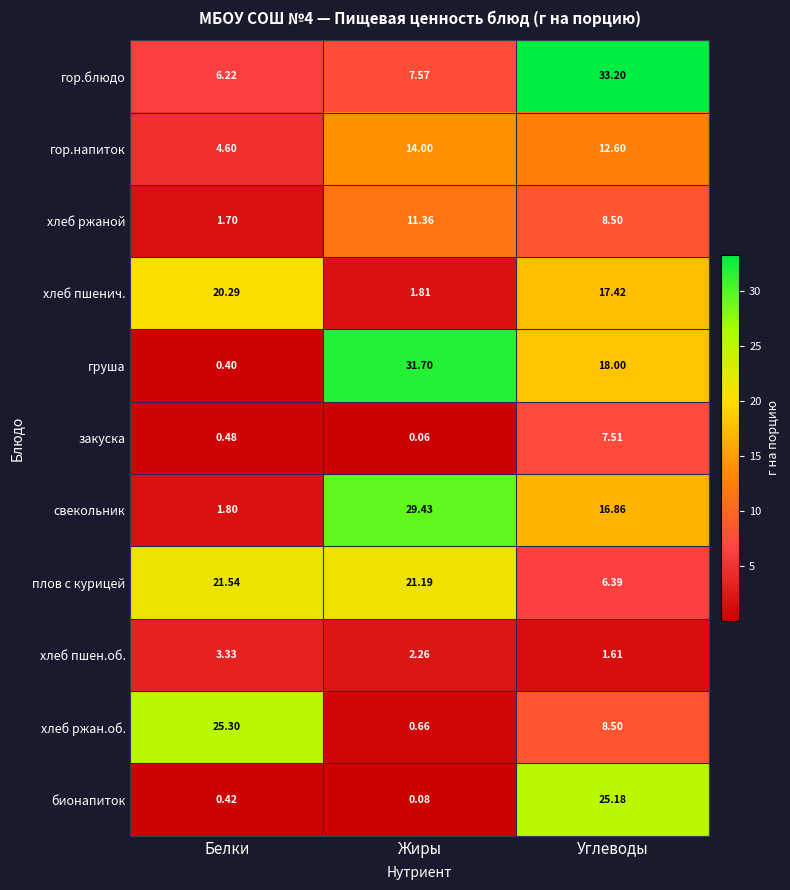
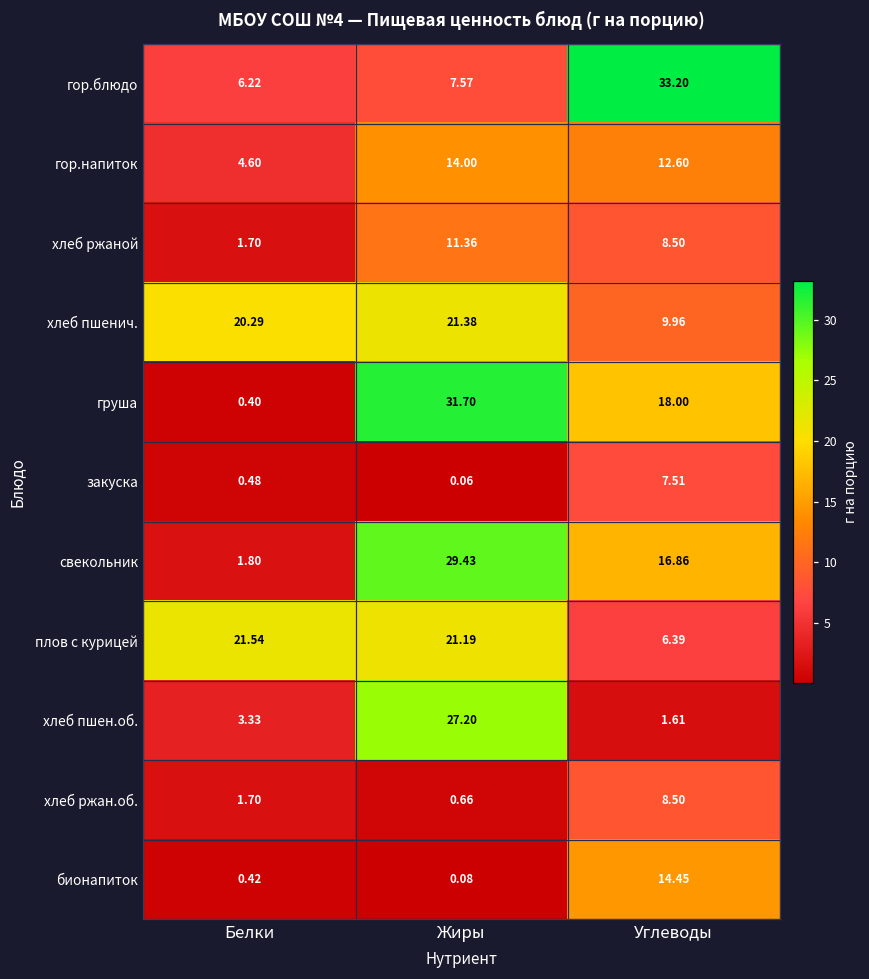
хлеб пшенич., Жиры: 1.81 -> 21.38
хлеб пшенич., Углеводы: 17.42 -> 9.96
хлеб пшен.об., Жиры: 2.26 -> 27.20
хлеб ржан.об., Белки: 25.30 -> 1.70
бионапиток, Углеводы: 25.18 -> 14.45
